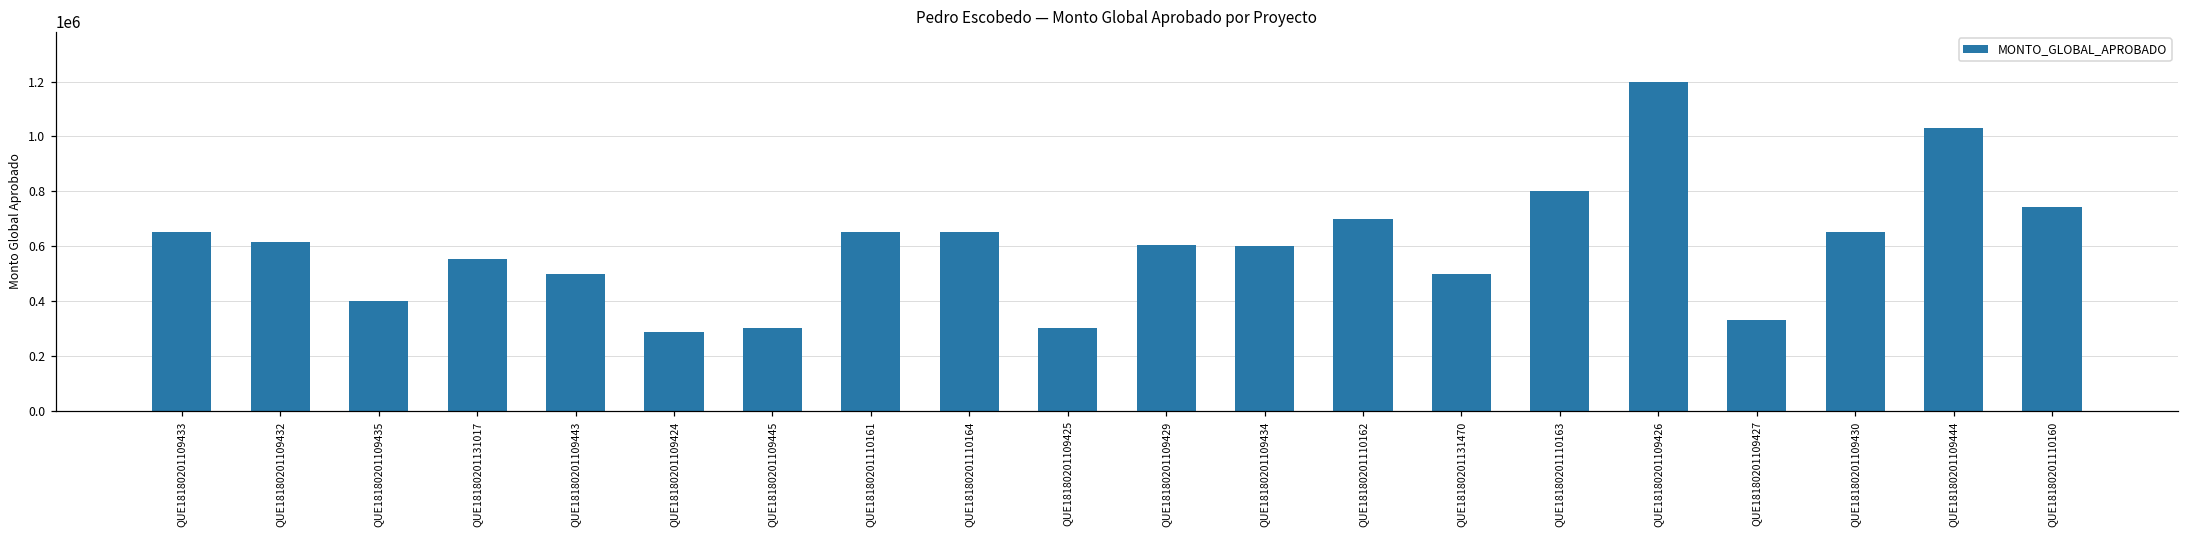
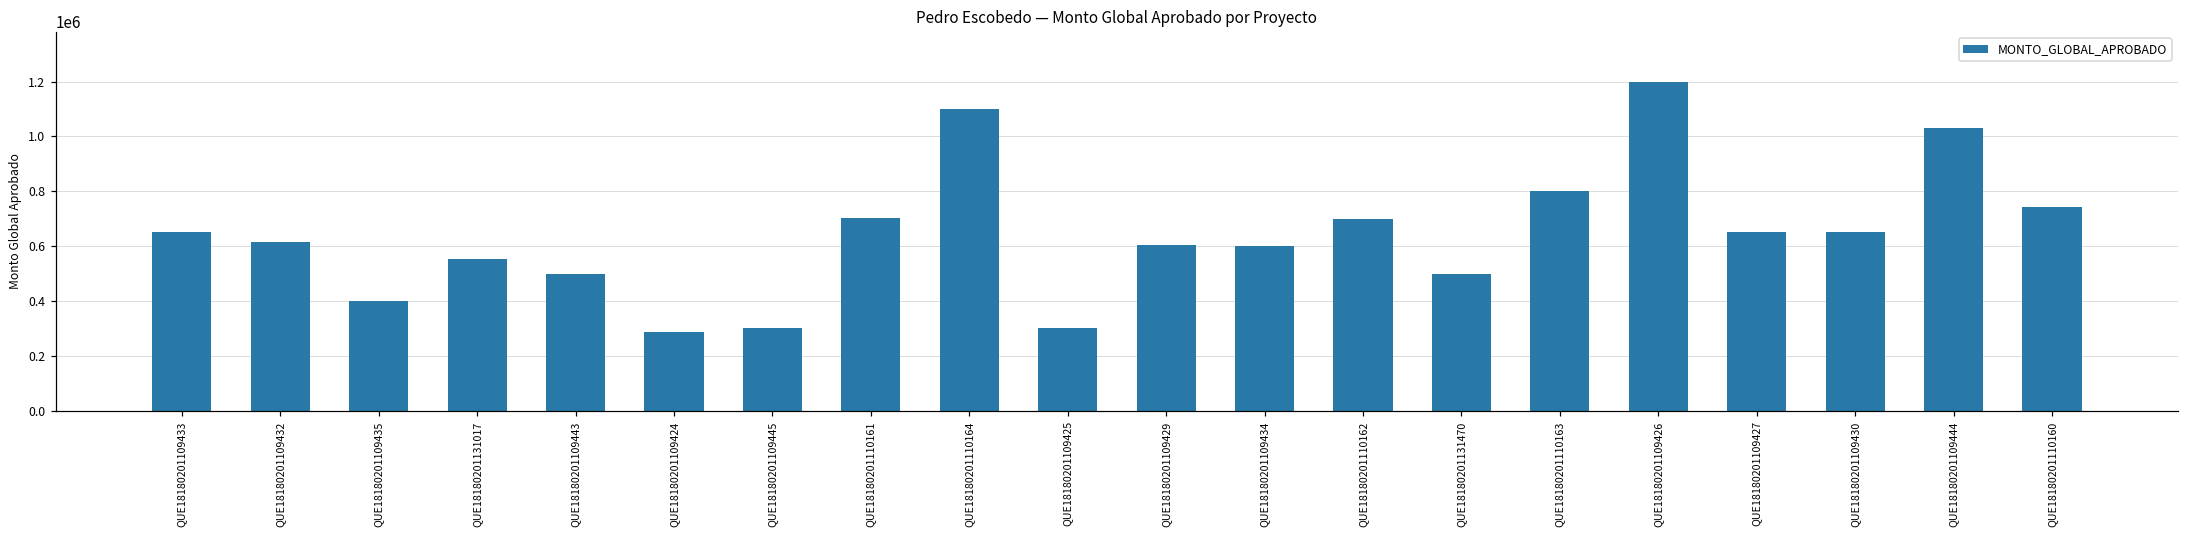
QUE18180201110161: 650000 -> 700000
QUE18180201110164: 650000 -> 1100000
QUE18180201109427: 330000 -> 650000
